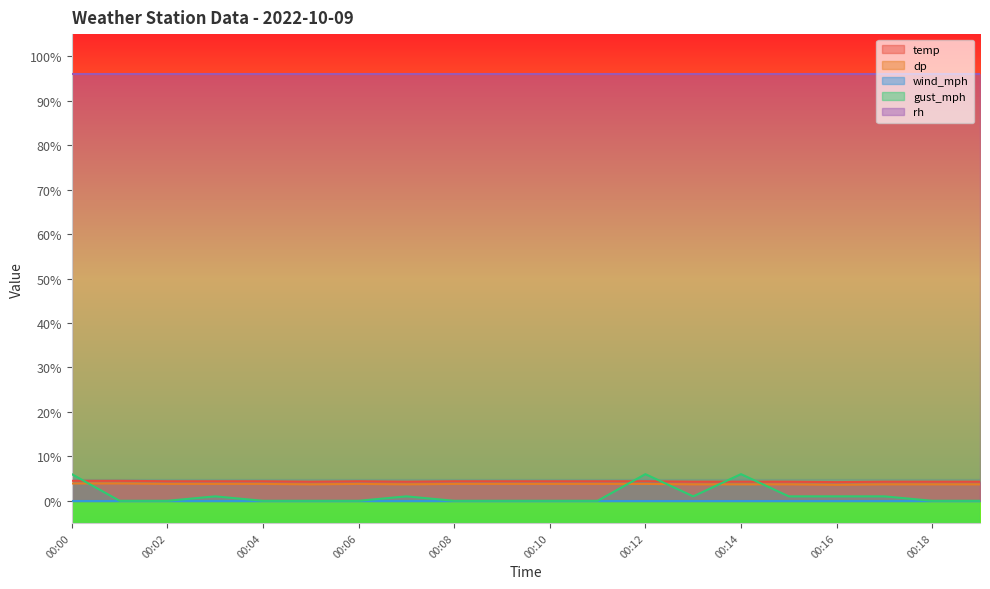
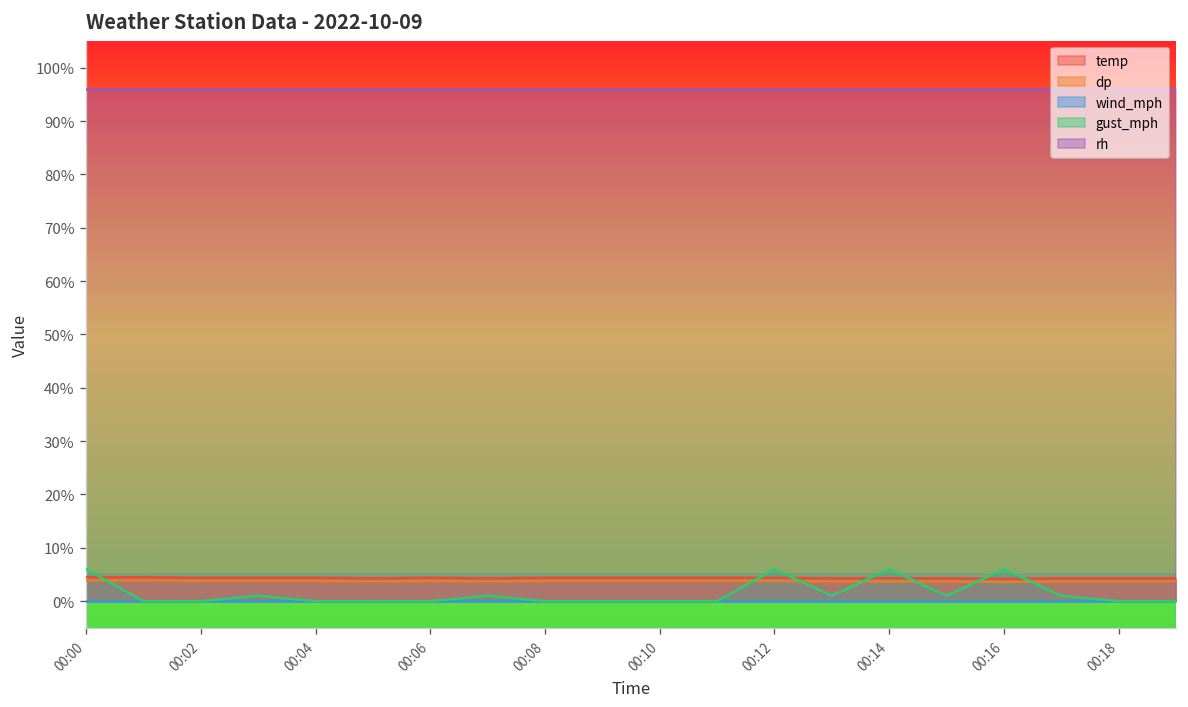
gust_mph, 00:16: 1% -> 6%
